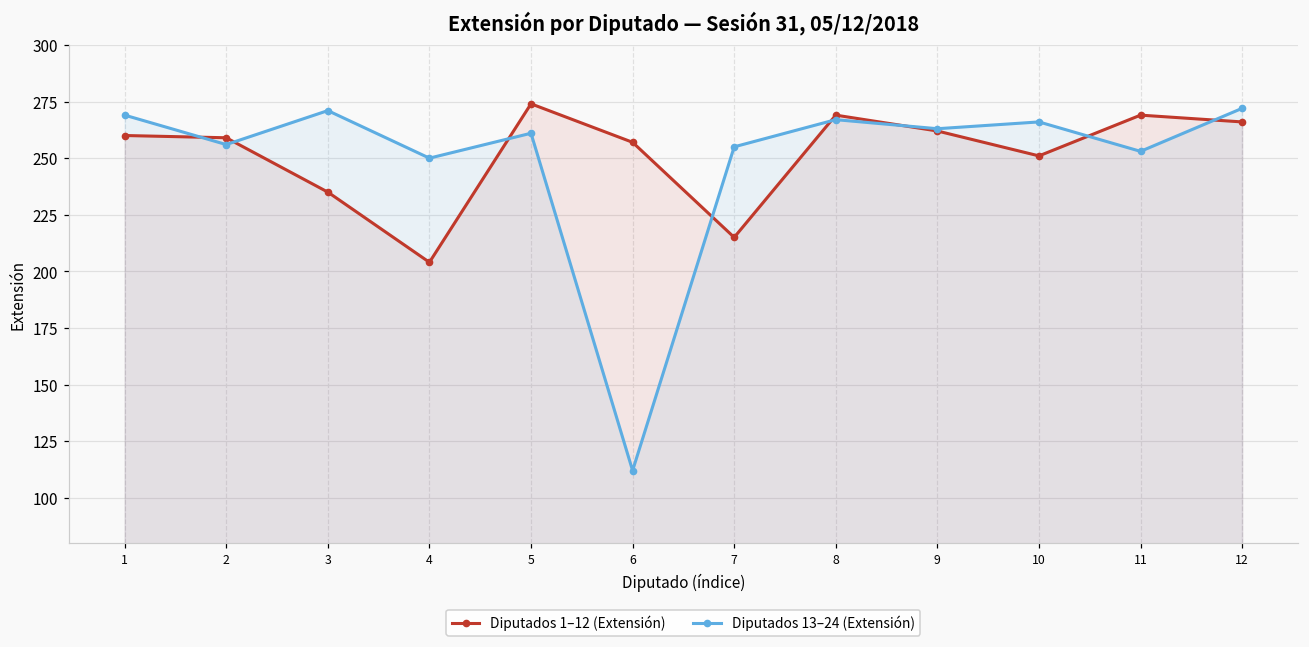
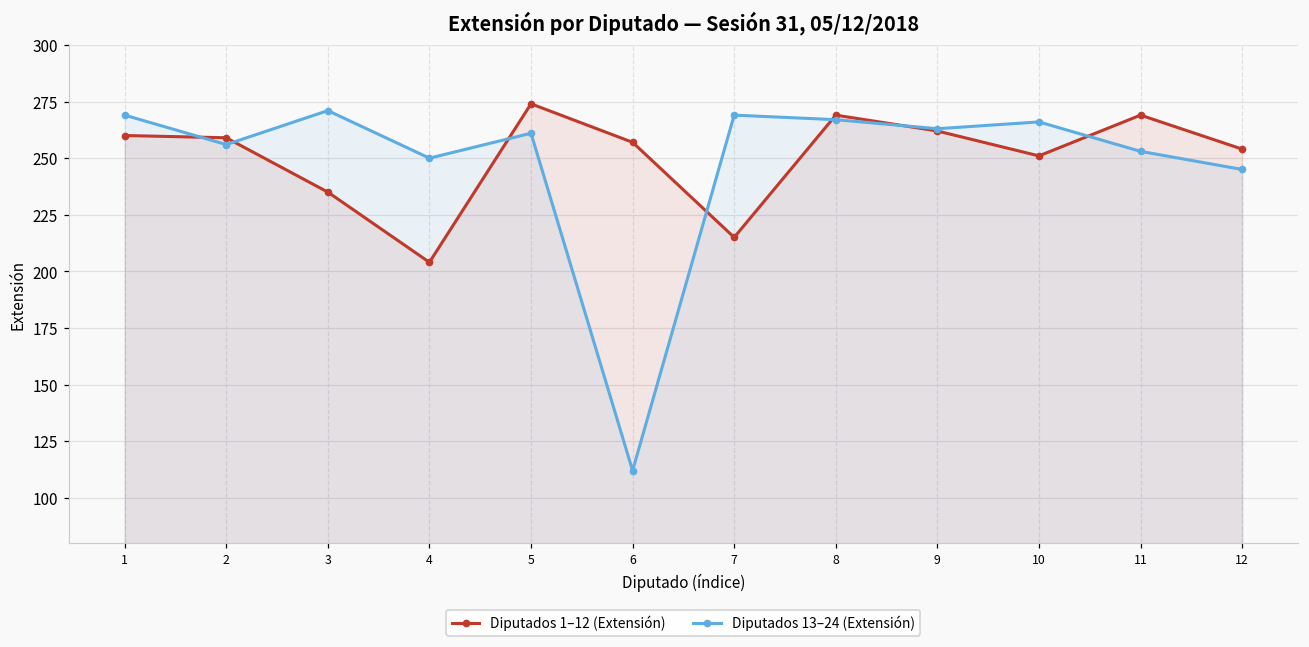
Diputados 13–24 (Extensión), 7: 255 -> 269
Diputados 1–12 (Extensión), 12: 266 -> 254
Diputados 13–24 (Extensión), 12: 272 -> 245
